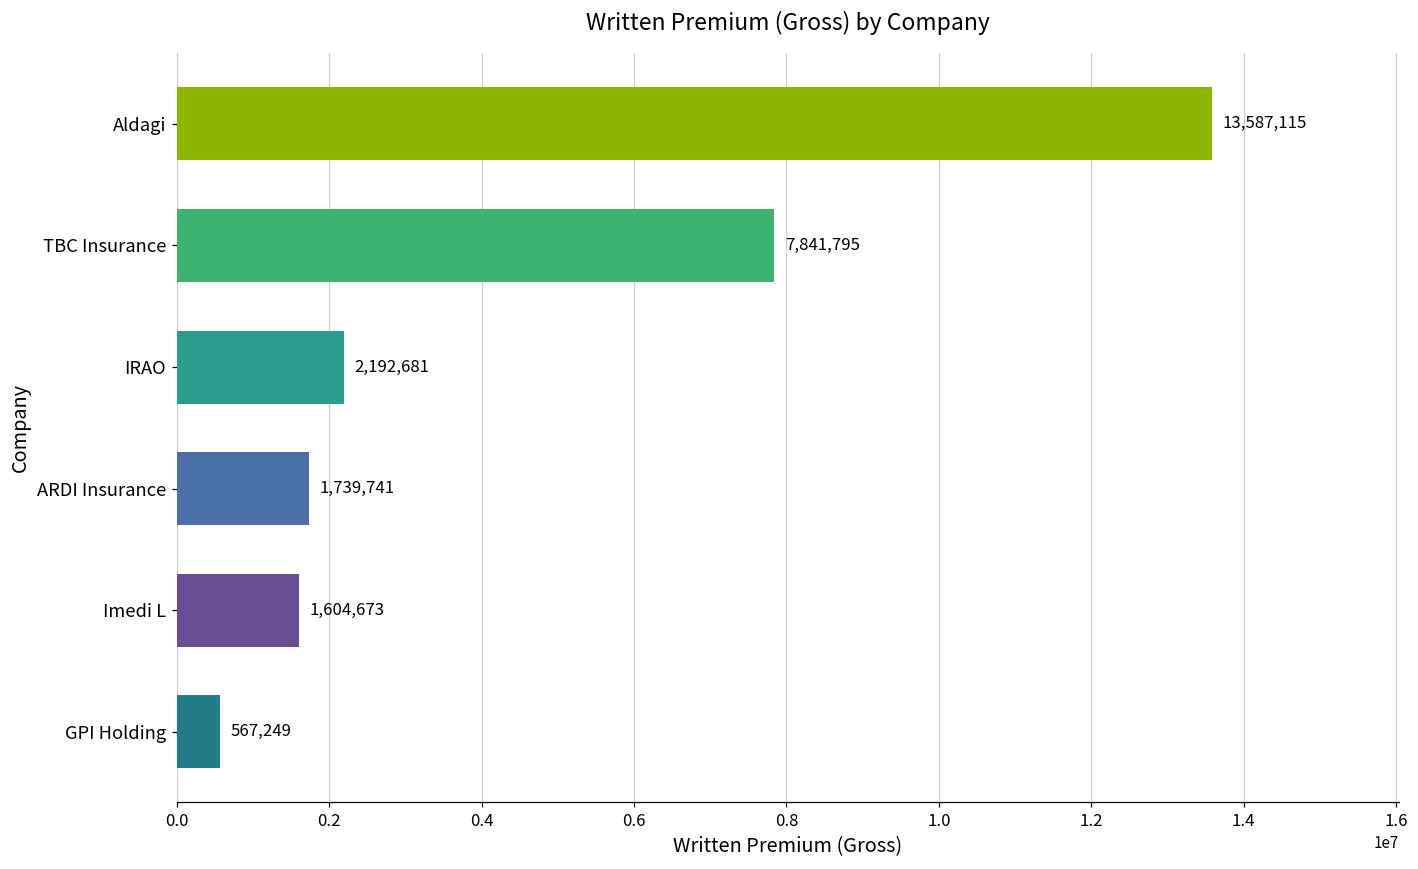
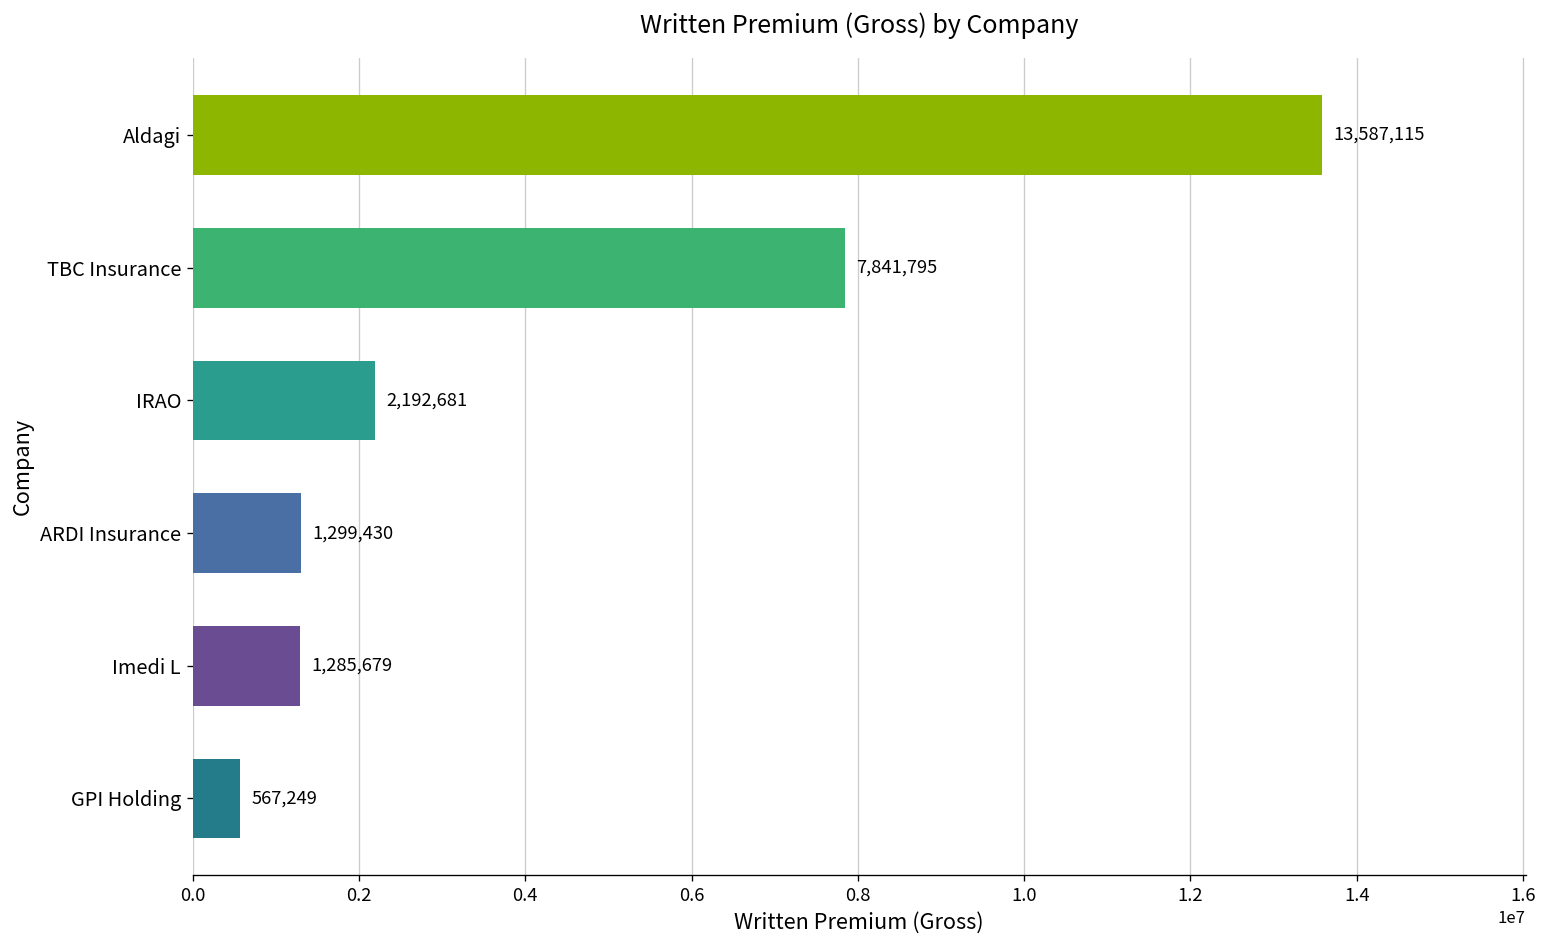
ARDI Insurance: 1,739,741 -> 1,299,430
Imedi L: 1,604,673 -> 1,285,679
